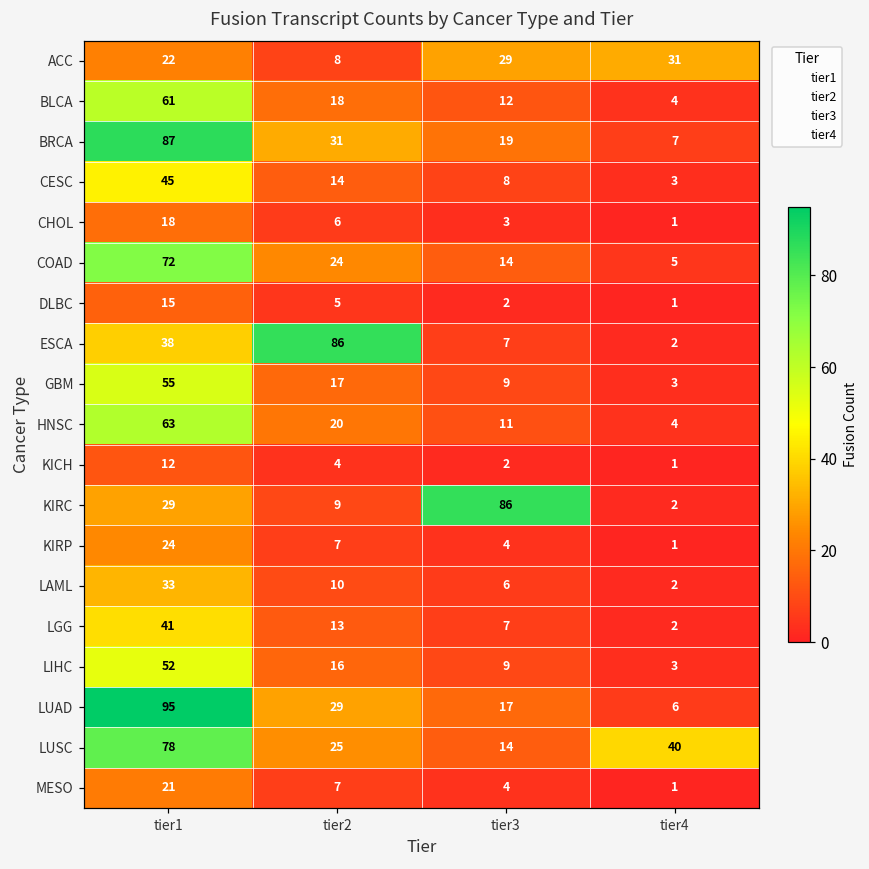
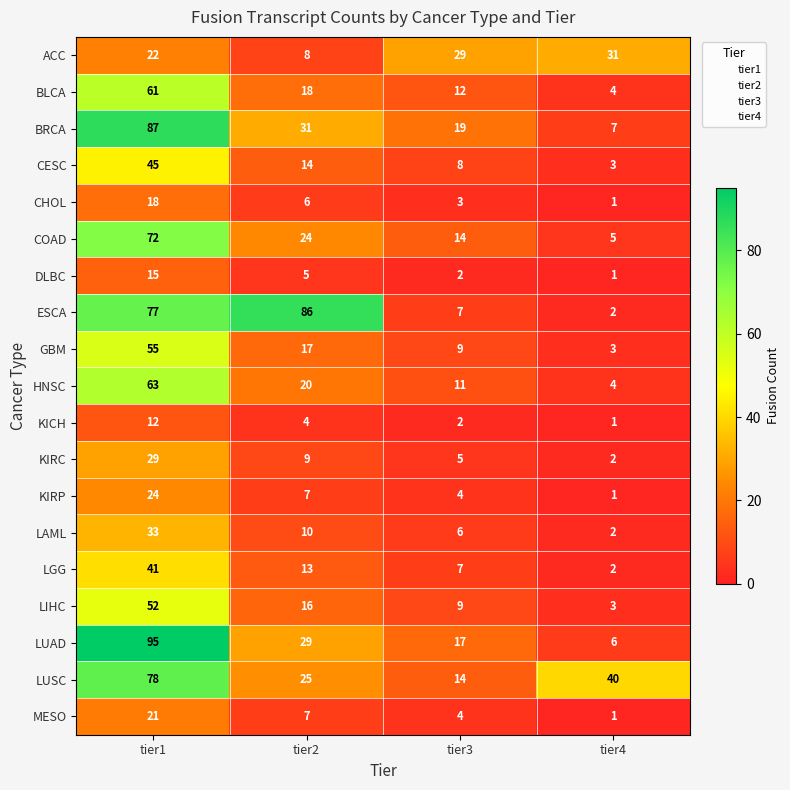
ESCA, tier1: 38 -> 77
KIRC, tier3: 86 -> 5
